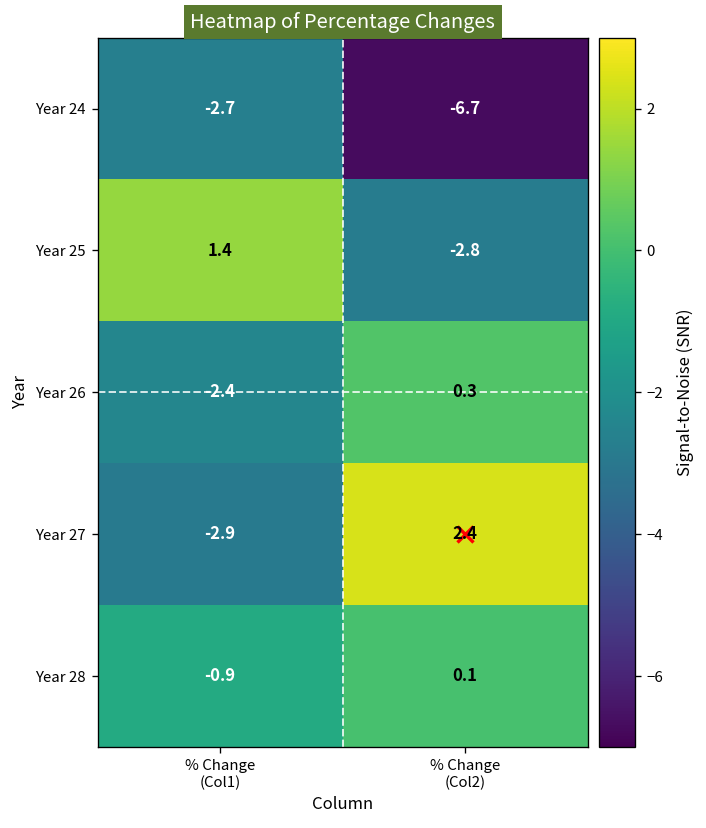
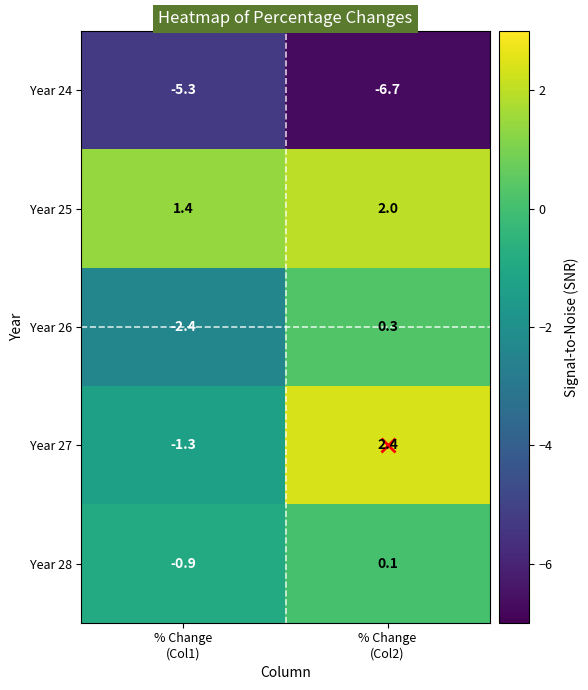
Year 24, % Change (Col1): -2.7 -> -5.3
Year 25, % Change (Col2): -2.8 -> 2.0
Year 27, % Change (Col1): -2.9 -> -1.3
